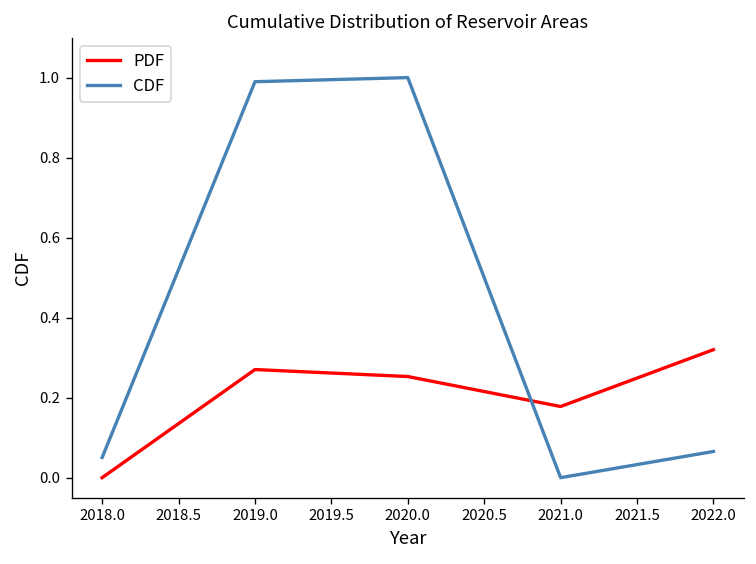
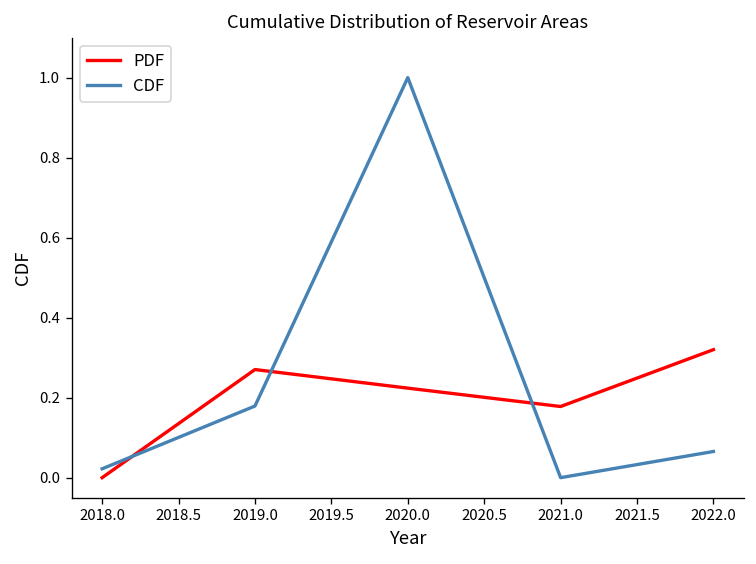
CDF, 2018.0: 0.05 -> 0.02
CDF, 2019.0: 0.99 -> 0.18
PDF, 2020.0: 0.25 -> 0.22
